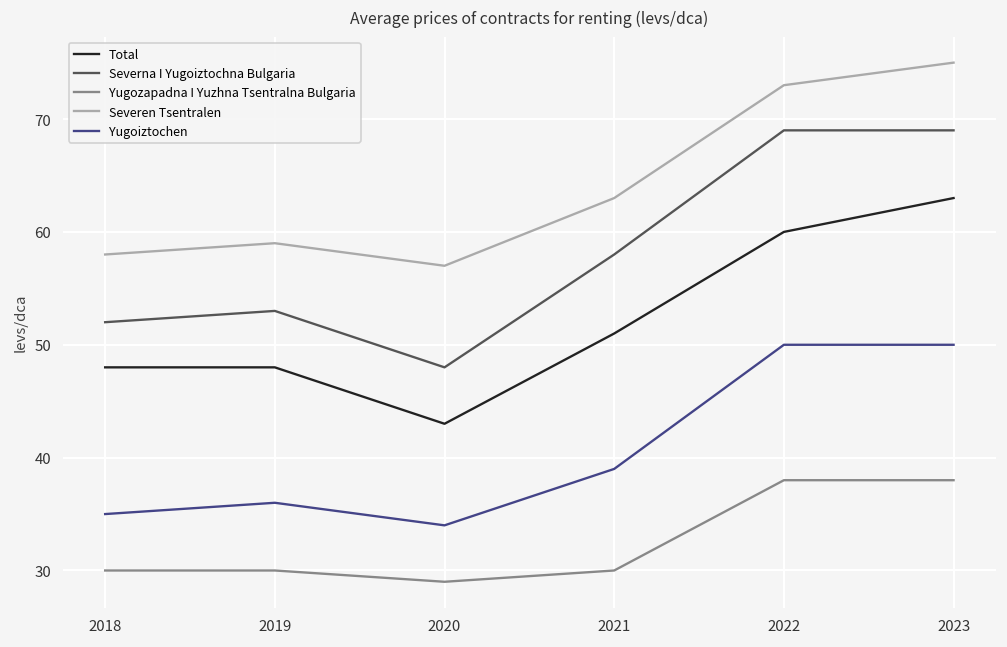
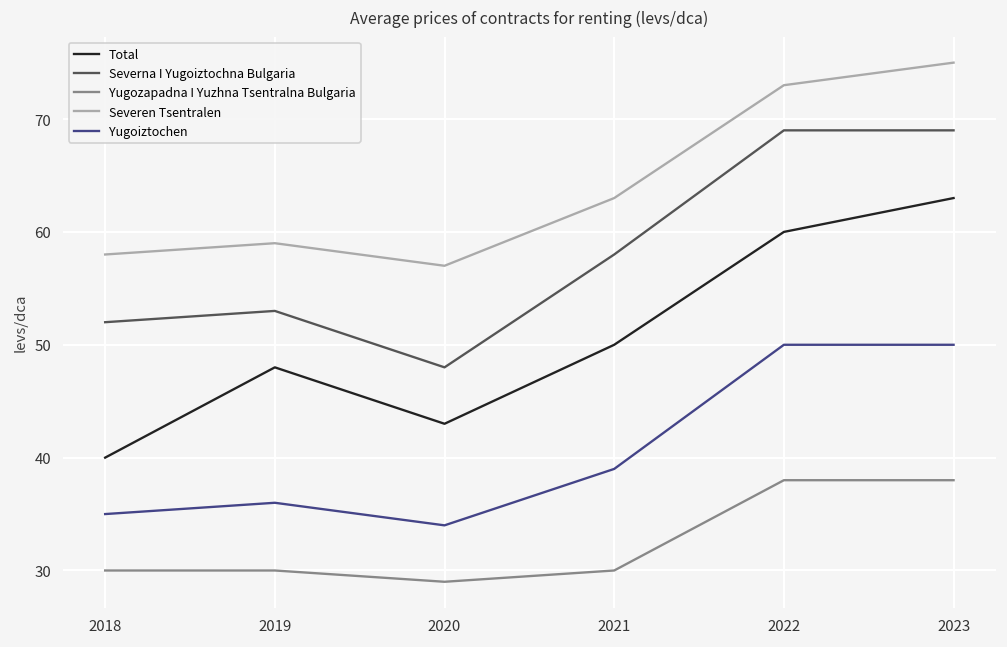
Total, 2018: 48 -> 40
Total, 2021: 51 -> 50
